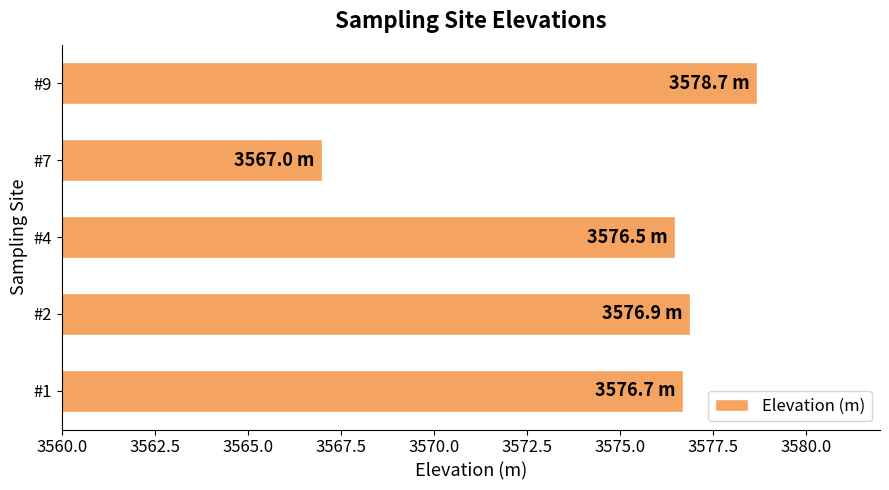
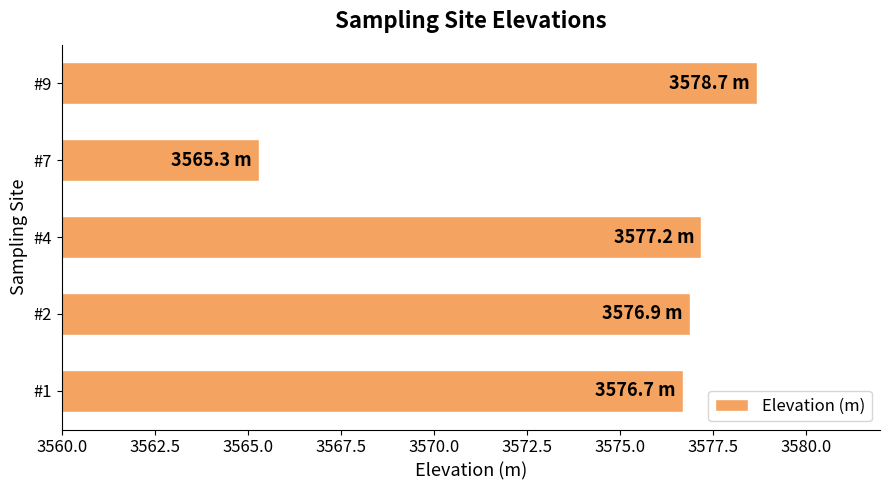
#7: 3567.0 -> 3565.3
#4: 3576.5 -> 3577.2
